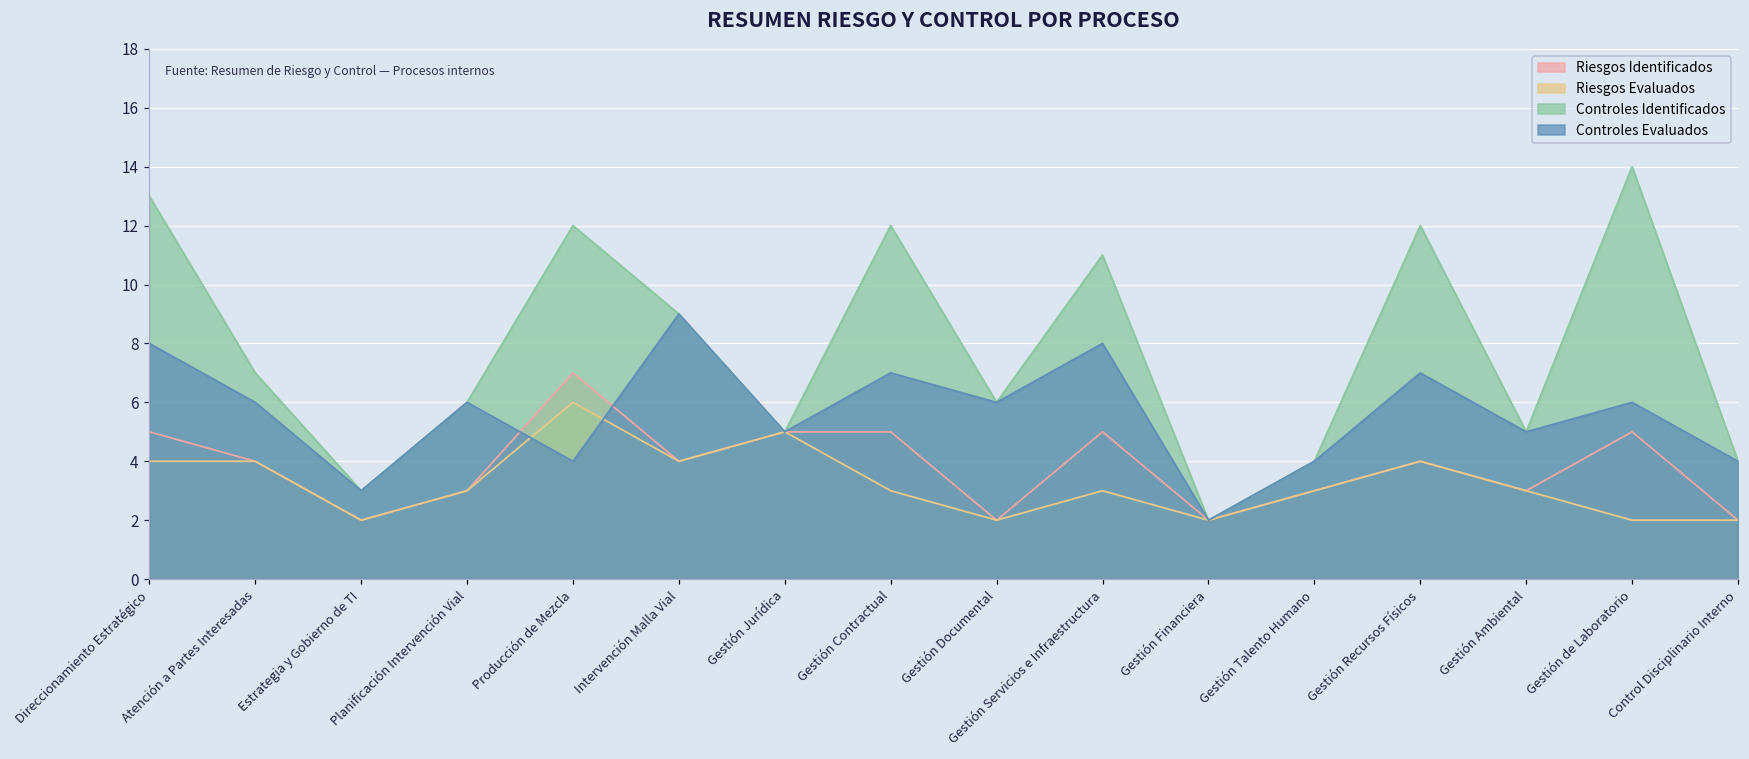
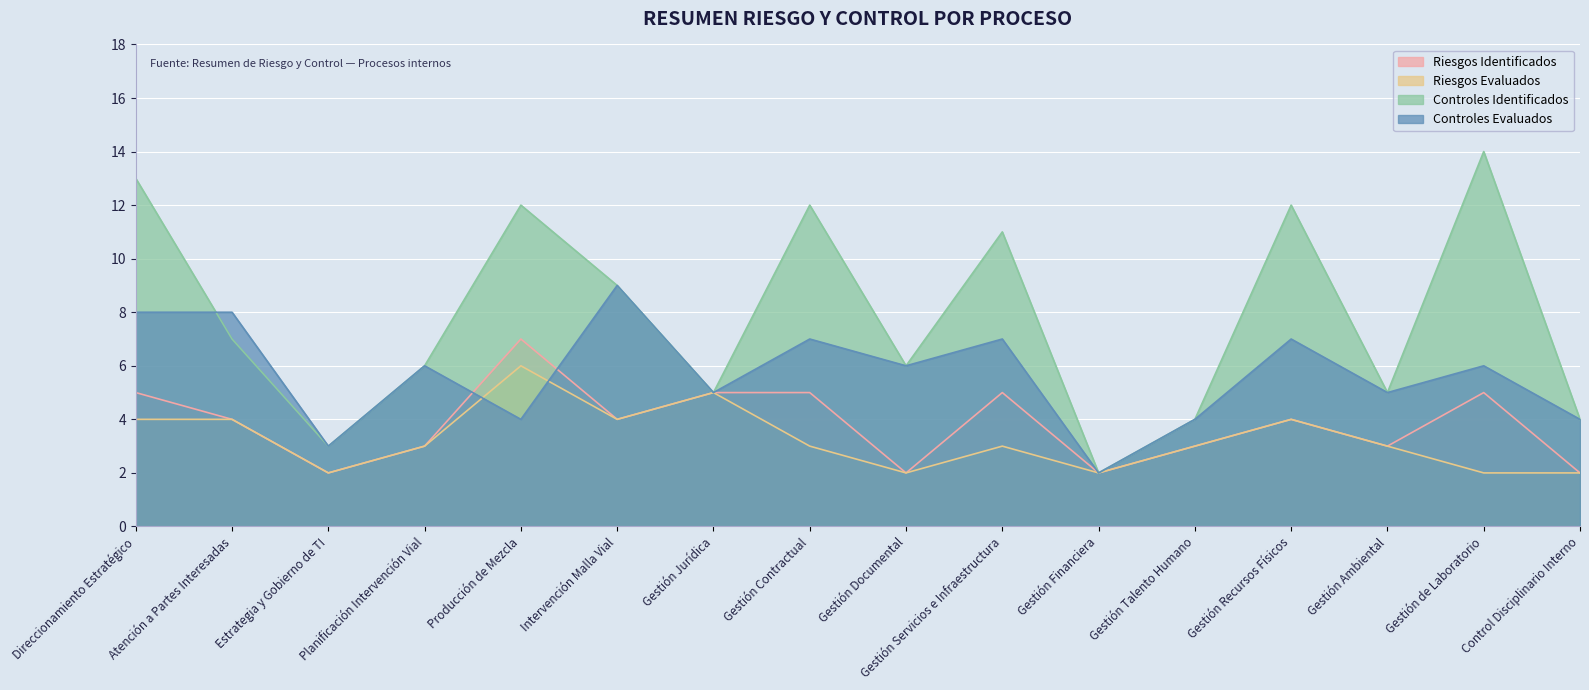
Controles Evaluados, Atención a Partes Interesadas: 6 -> 8
Controles Evaluados, Gestión Servicios e Infraestructura: 8 -> 7
